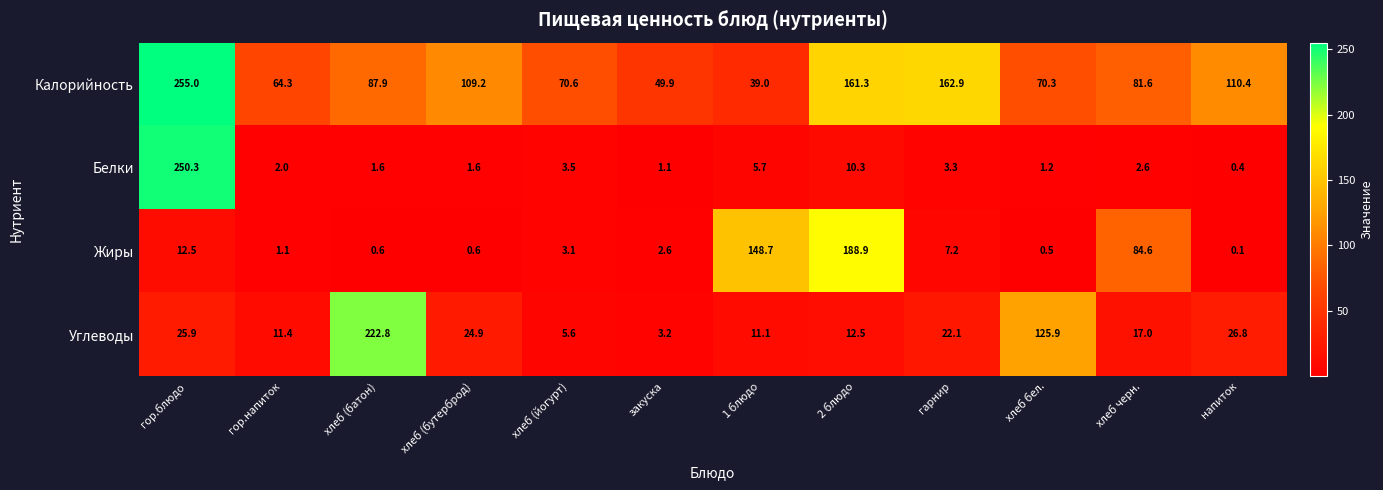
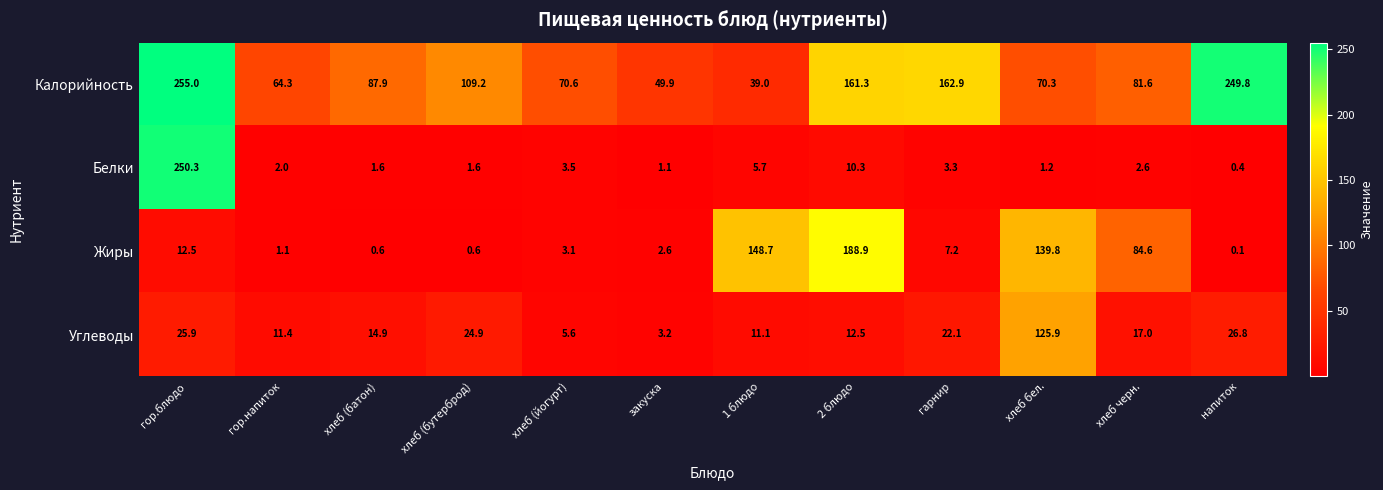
Калорийность, напиток: 110.4 -> 249.8
Жиры, хлеб бел.: 0.5 -> 139.8
Углеводы, хлеб (батон): 222.8 -> 14.9
